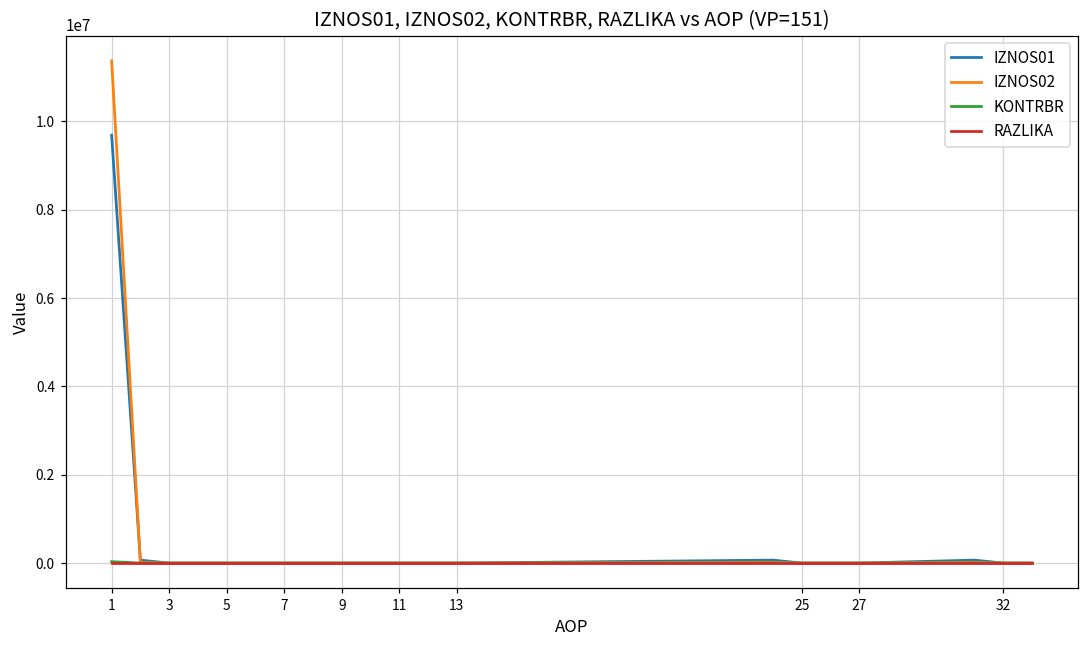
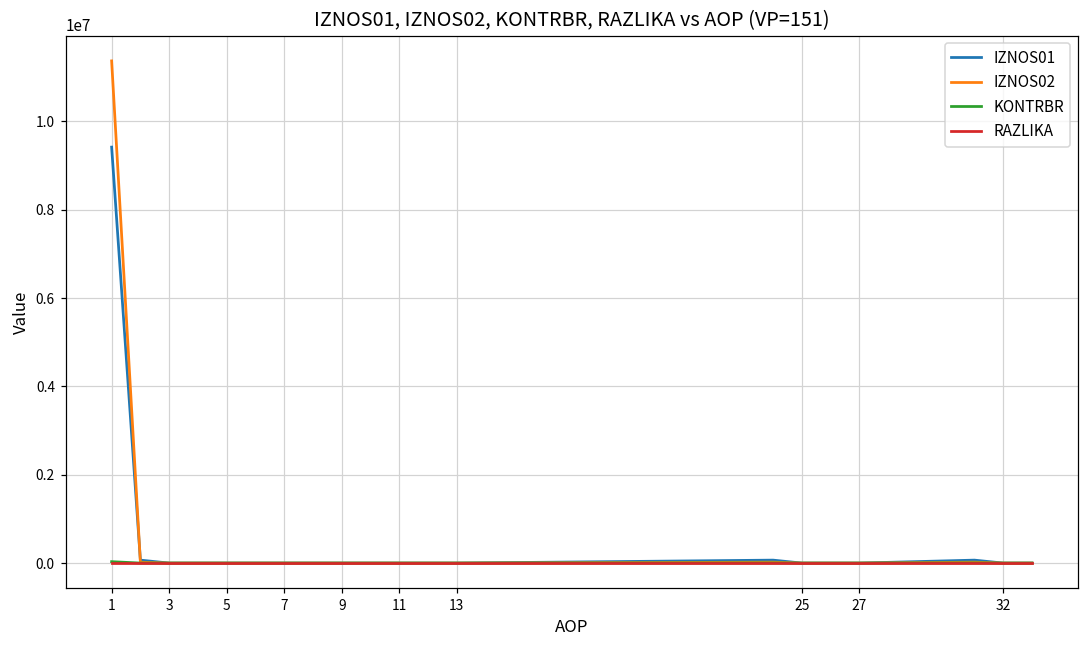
IZNOS01, 1: 9700000 -> 9400000
